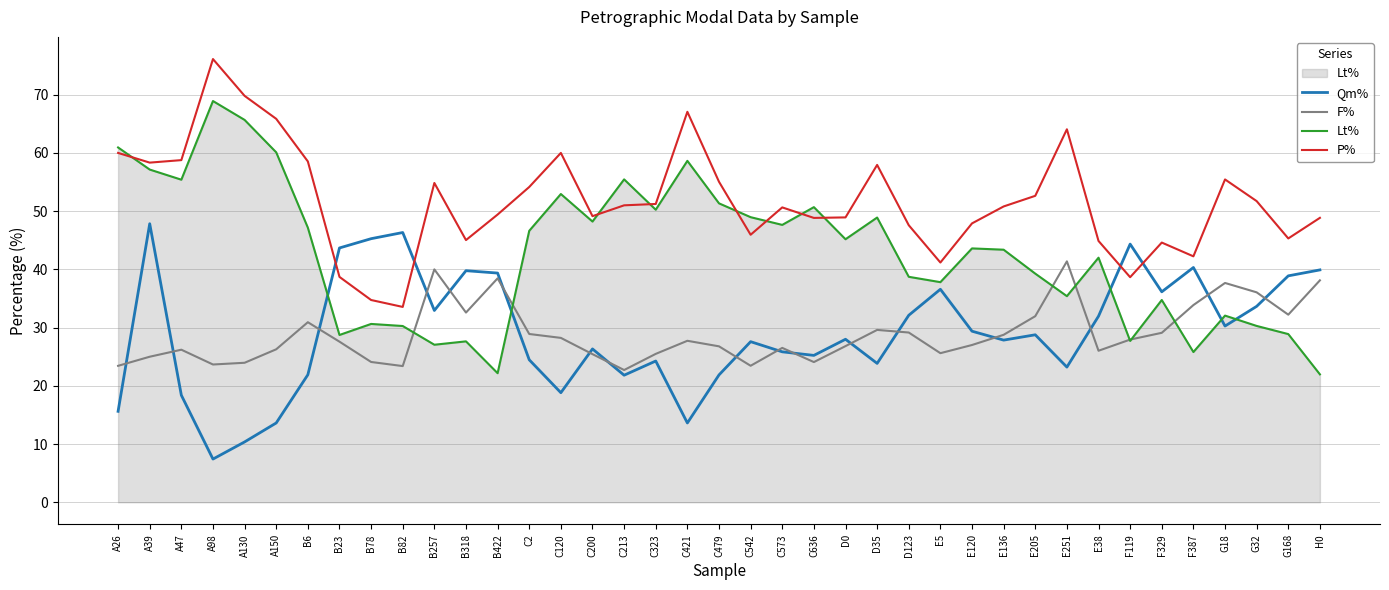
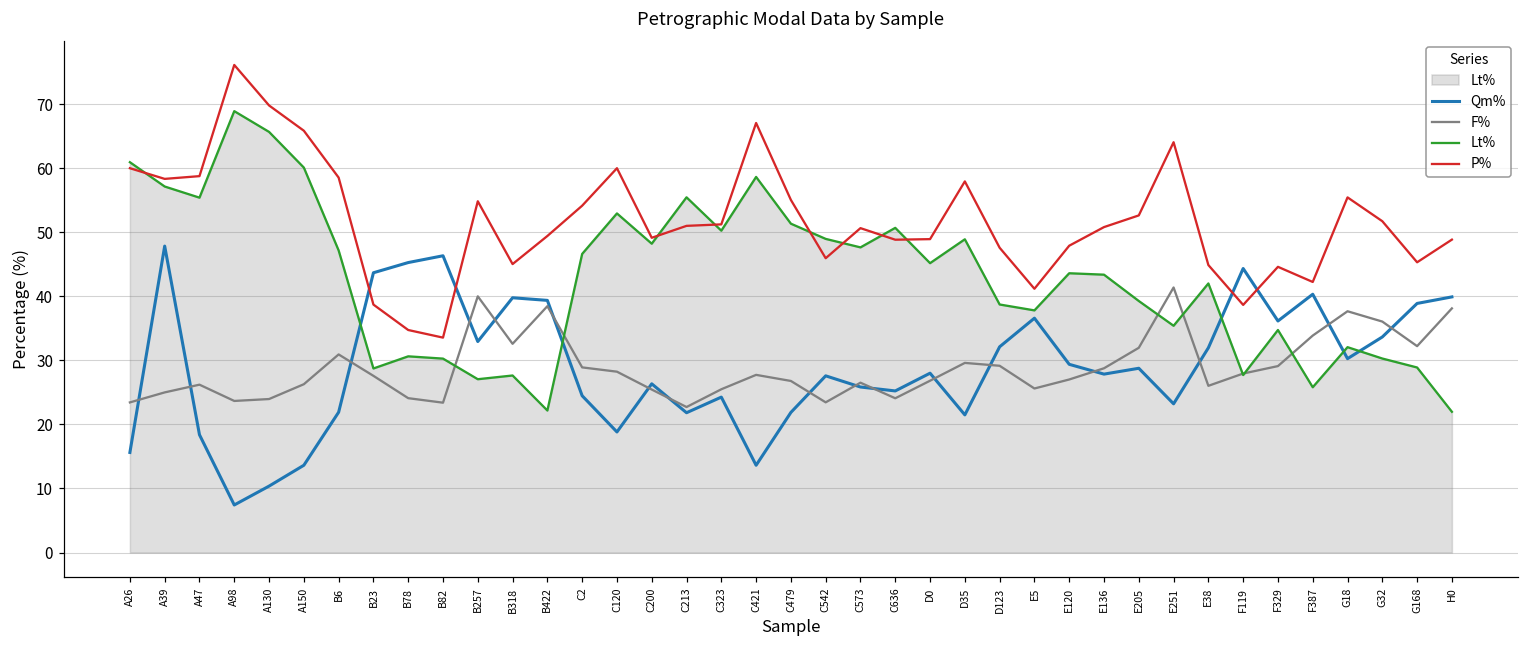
Qm%, D35: 24 -> 21
